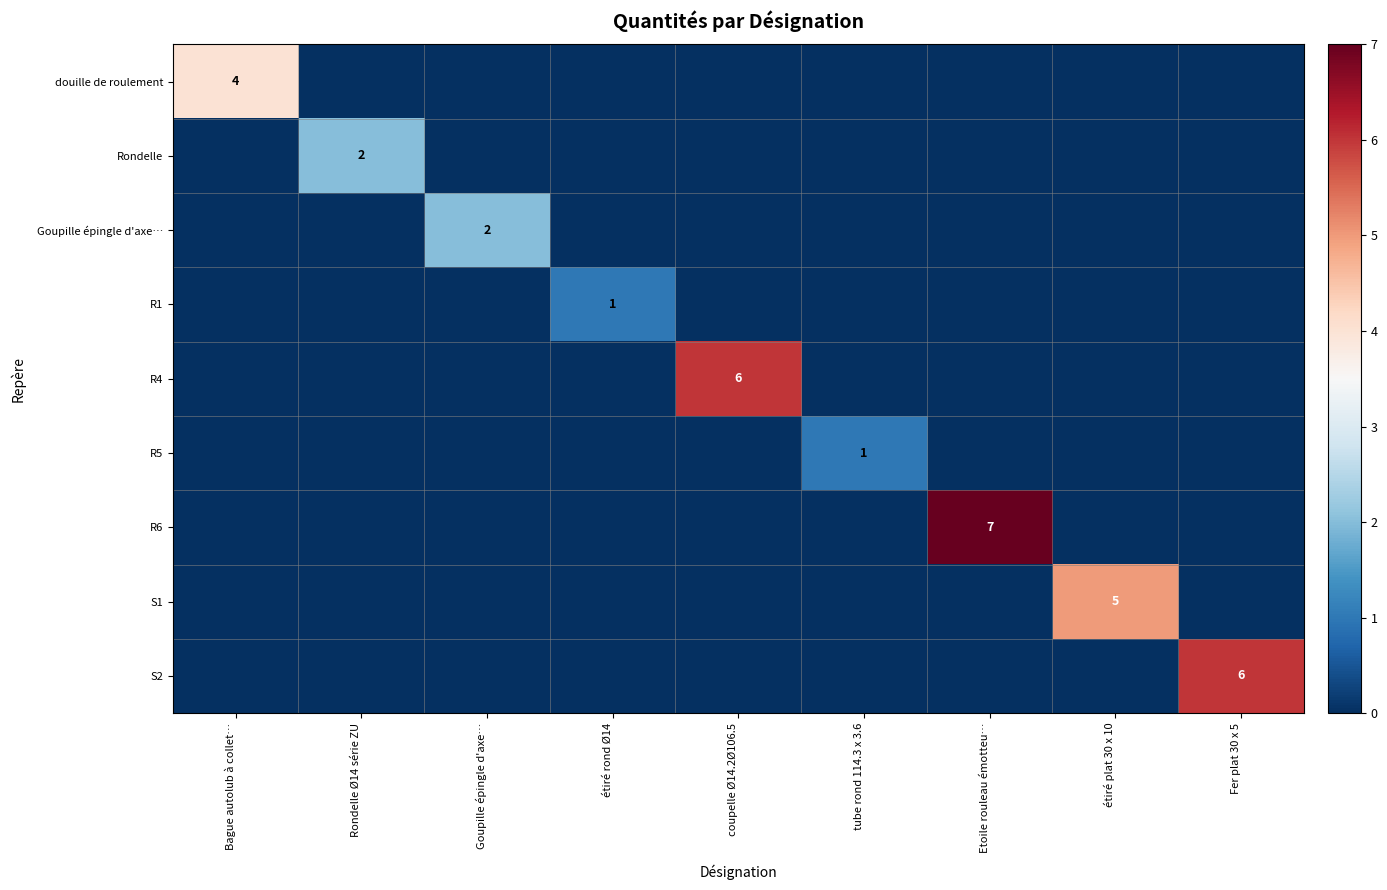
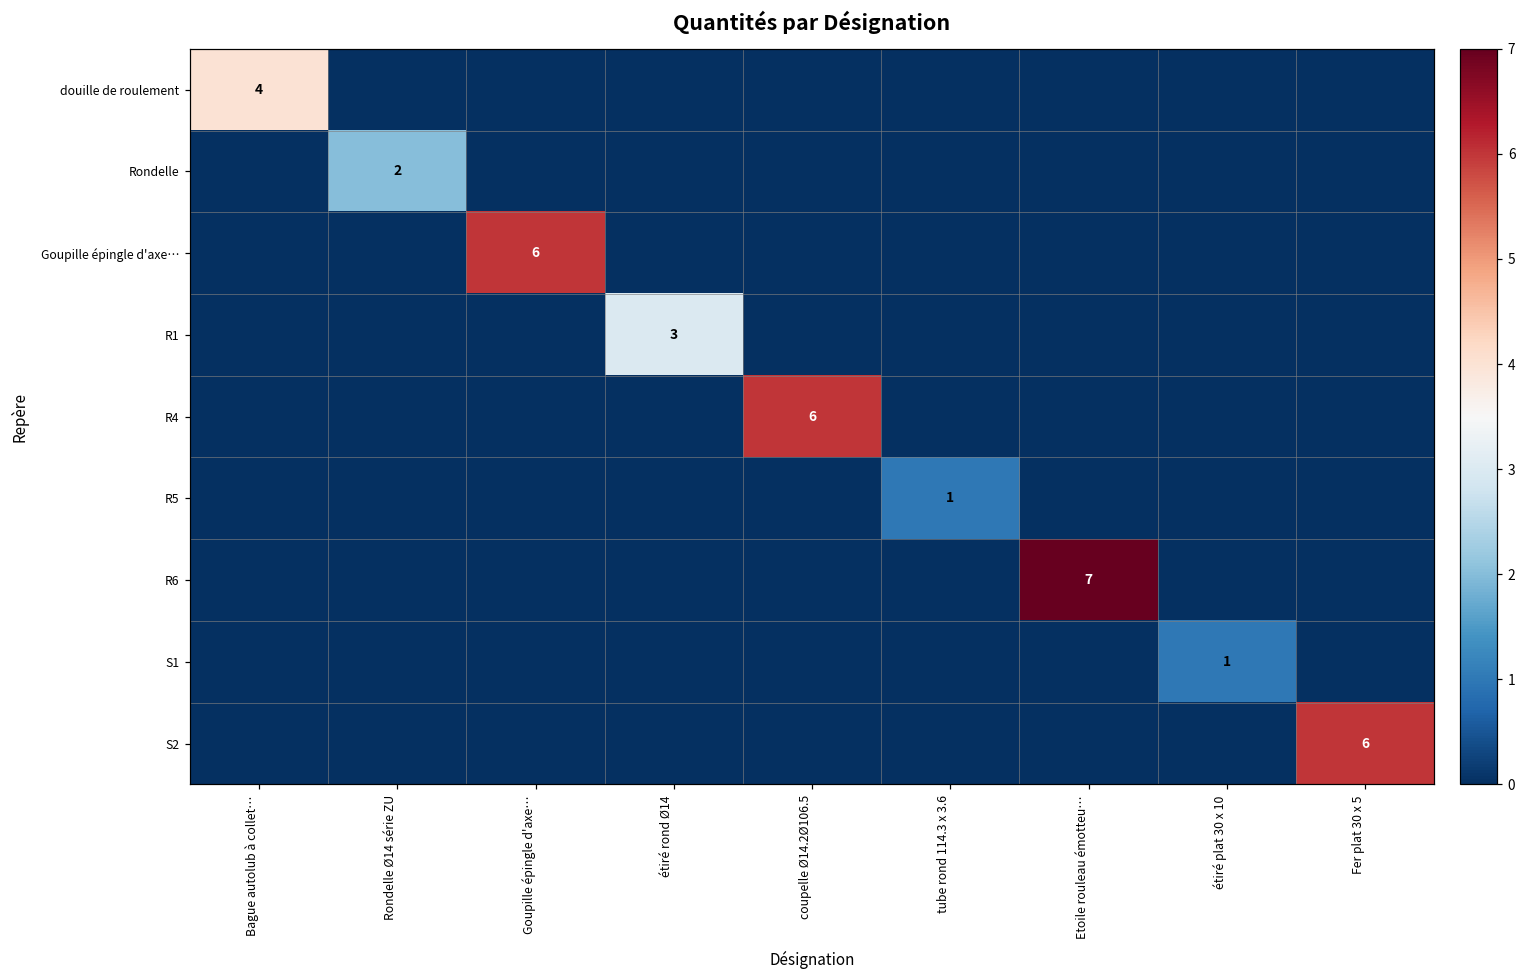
Goupille épingle d'axe…, Goupille épingle d'axe…: 2 -> 6
R1, étiré rond Ø14: 1 -> 3
S1, étiré plat 30 x 10: 5 -> 1
